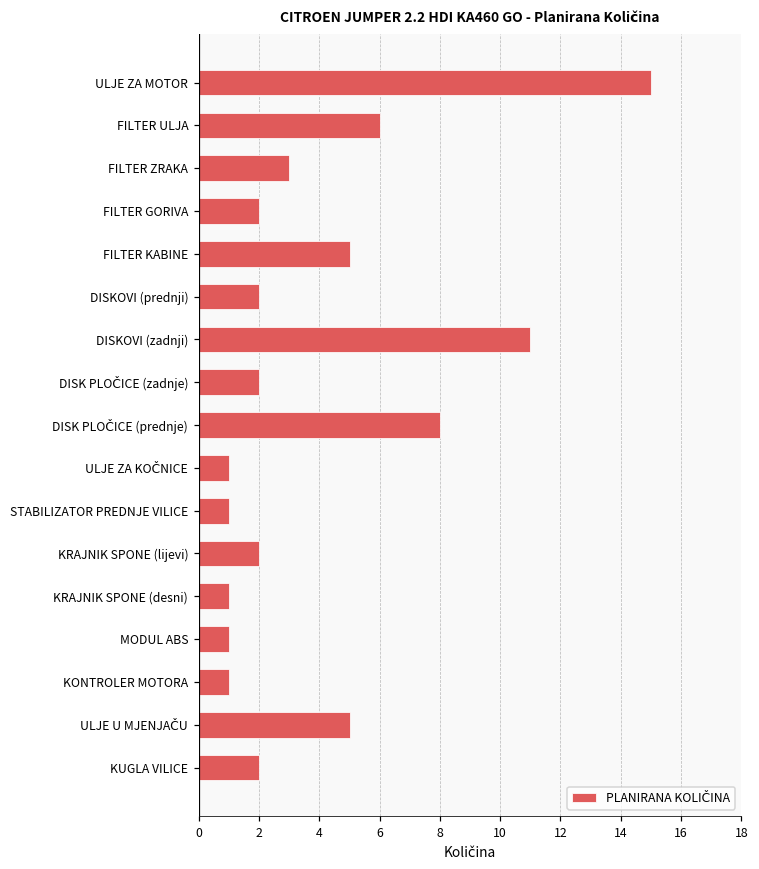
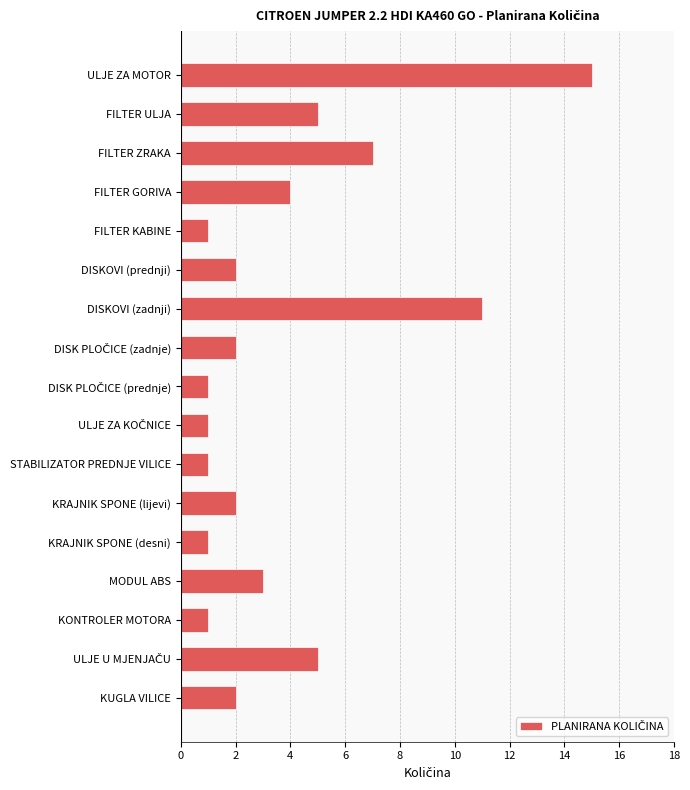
FILTER ULJA: 6 -> 5
FILTER ZRAKA: 3 -> 7
FILTER GORIVA: 2 -> 4
FILTER KABINE: 5 -> 1
DISK PLOČICE (prednje): 8 -> 1
MODUL ABS: 1 -> 3
